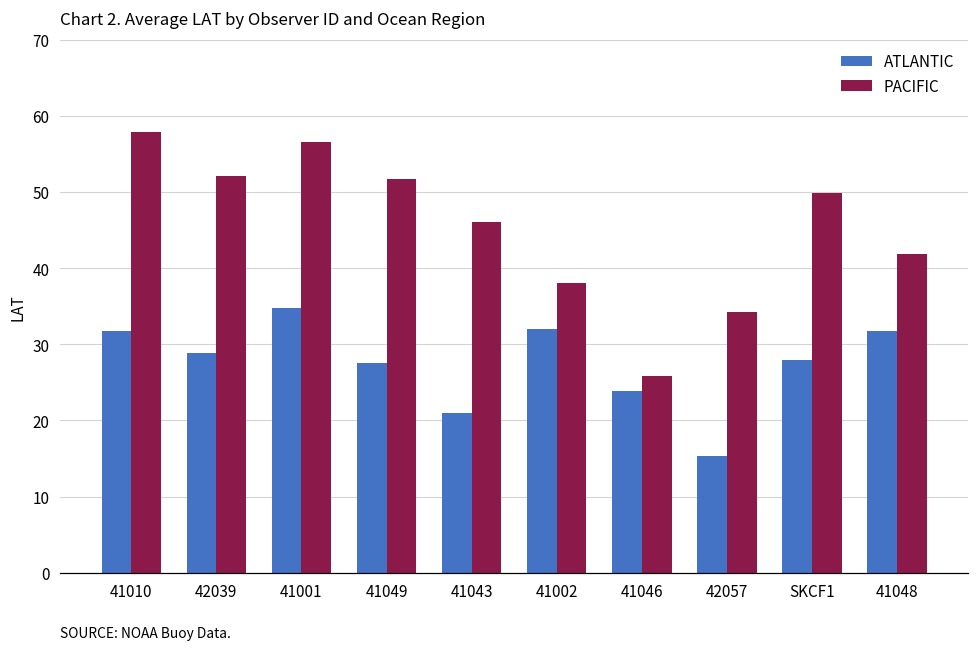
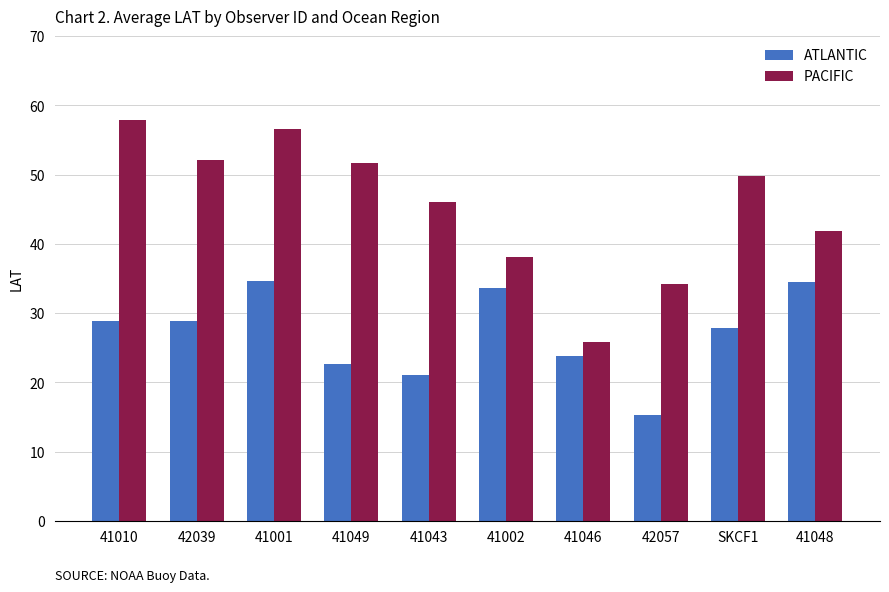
ATLANTIC, 41010: 32 -> 29
ATLANTIC, 41049: 28 -> 23
ATLANTIC, 41002: 32 -> 34
ATLANTIC, 41048: 32 -> 35
